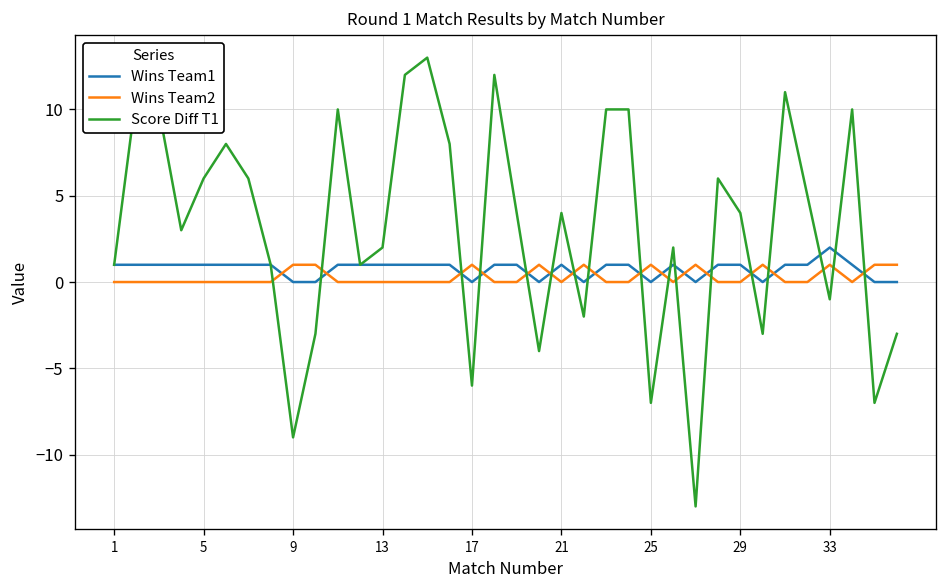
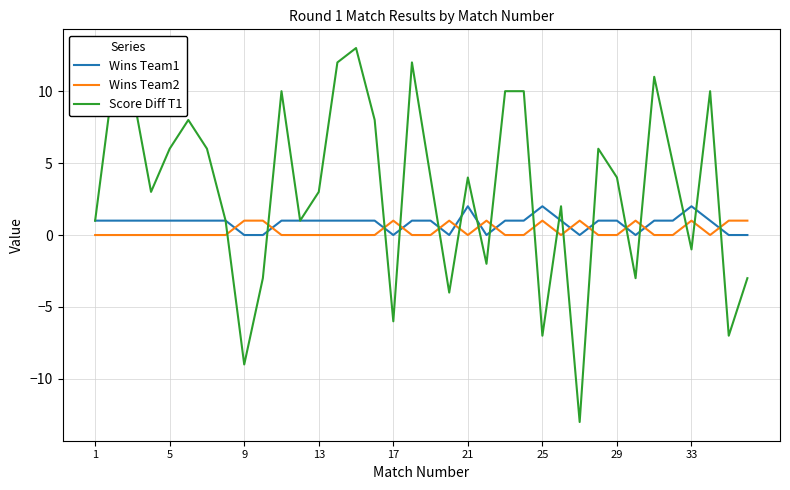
Score Diff T1, 13: 2 -> 3
Wins Team1, 21: 1 -> 2
Wins Team1, 25: 0 -> 2
